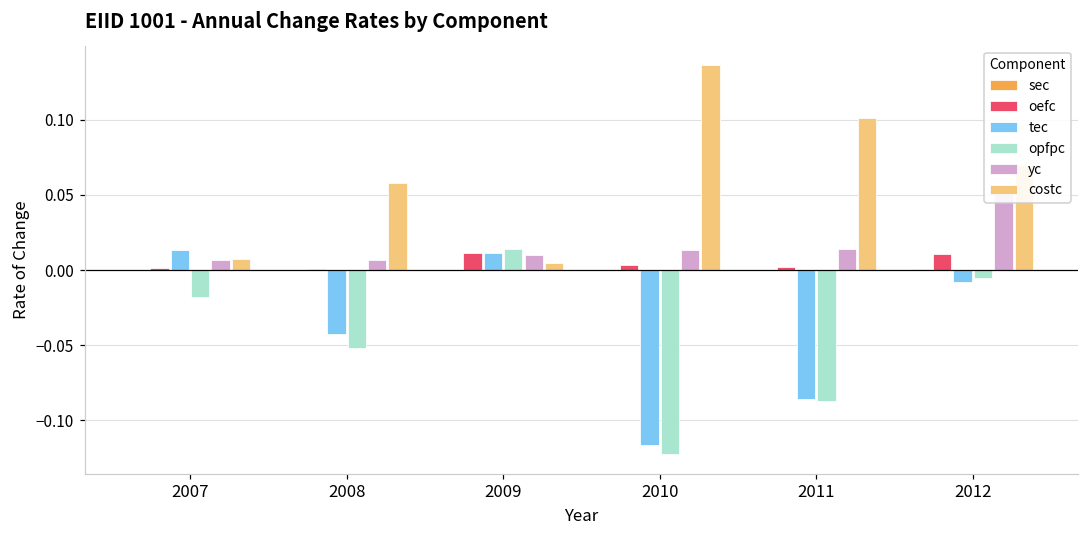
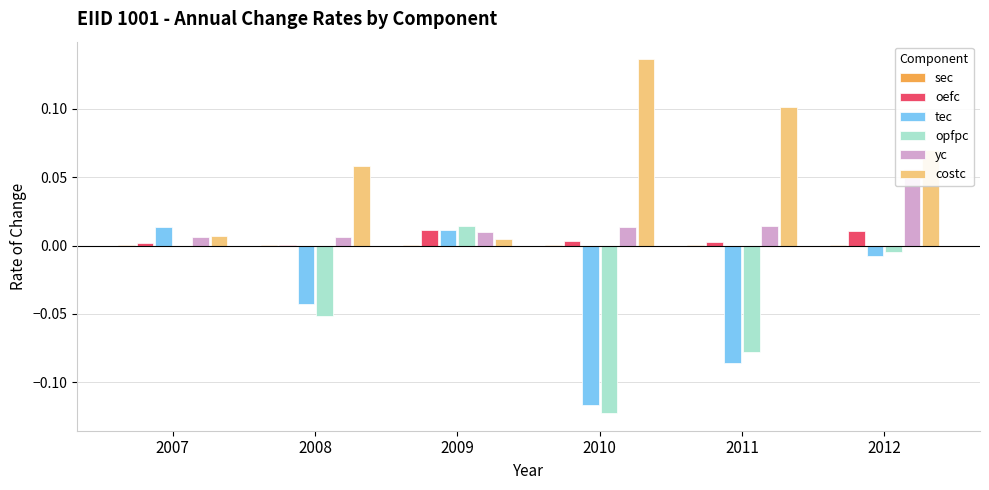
opfpc, 2007: -0.018 -> -0.001
opfpc, 2011: -0.087 -> -0.078
